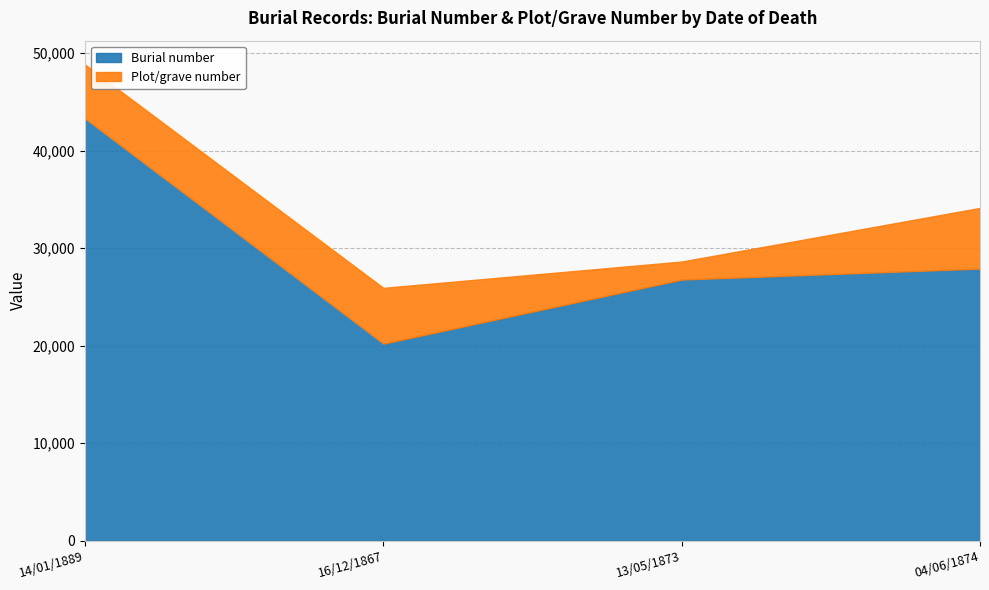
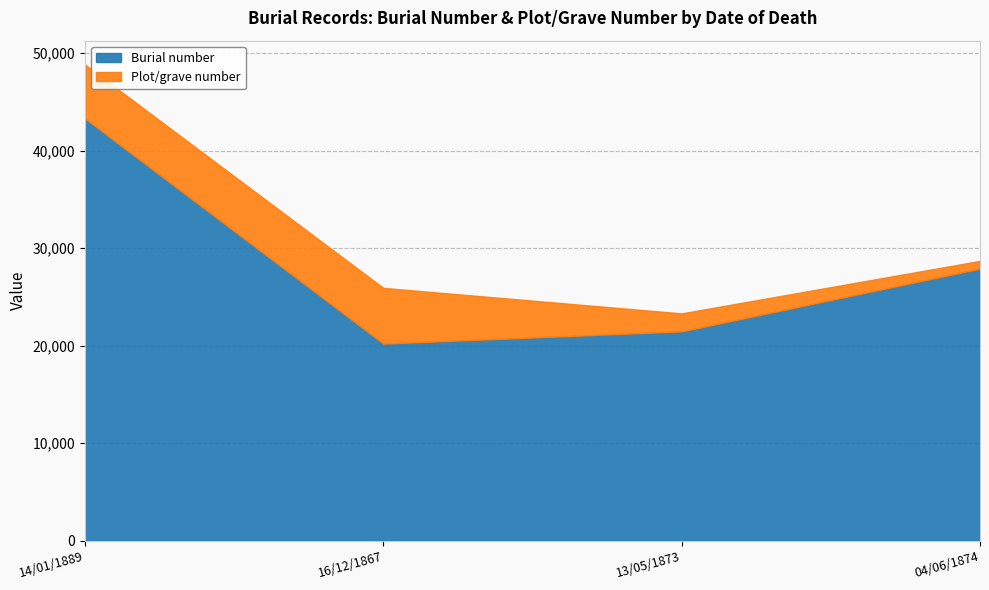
Burial number, 13/05/1873: 27,000 -> 21,000
Plot/grave number, 04/06/1874: 6,000 -> 1,000
